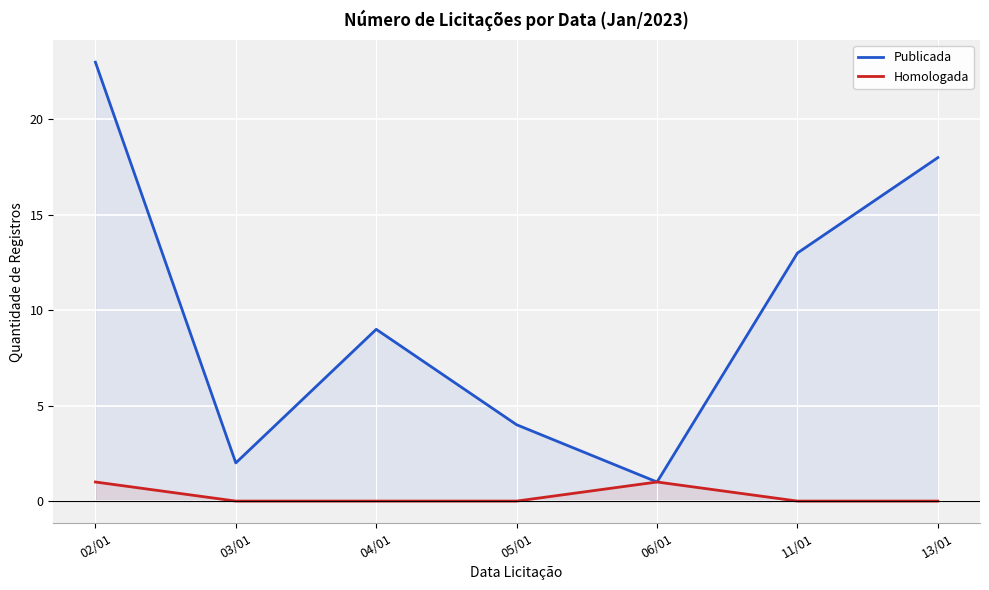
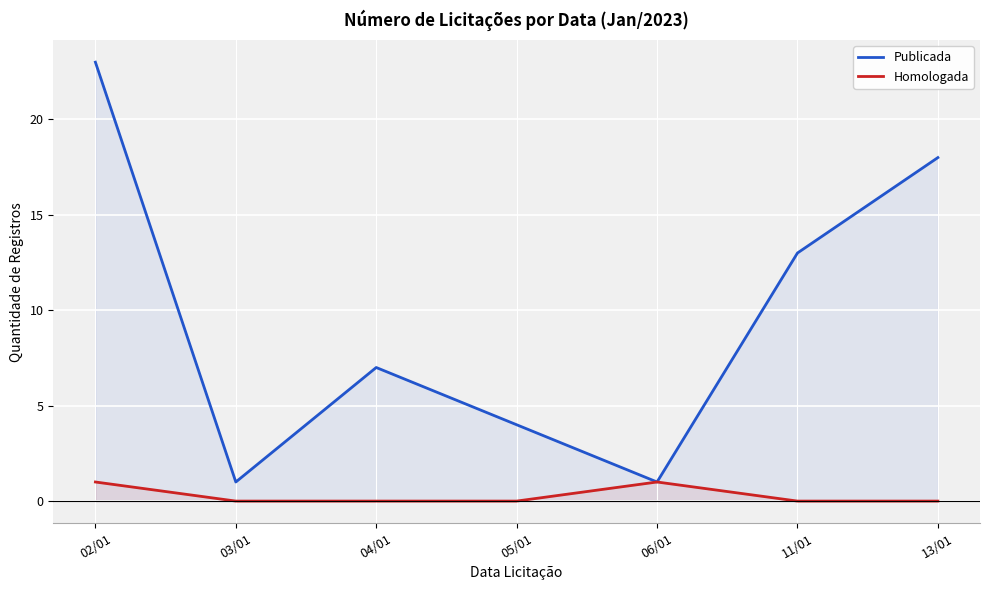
Publicada, 03/01: 2 -> 1
Publicada, 04/01: 9 -> 7
